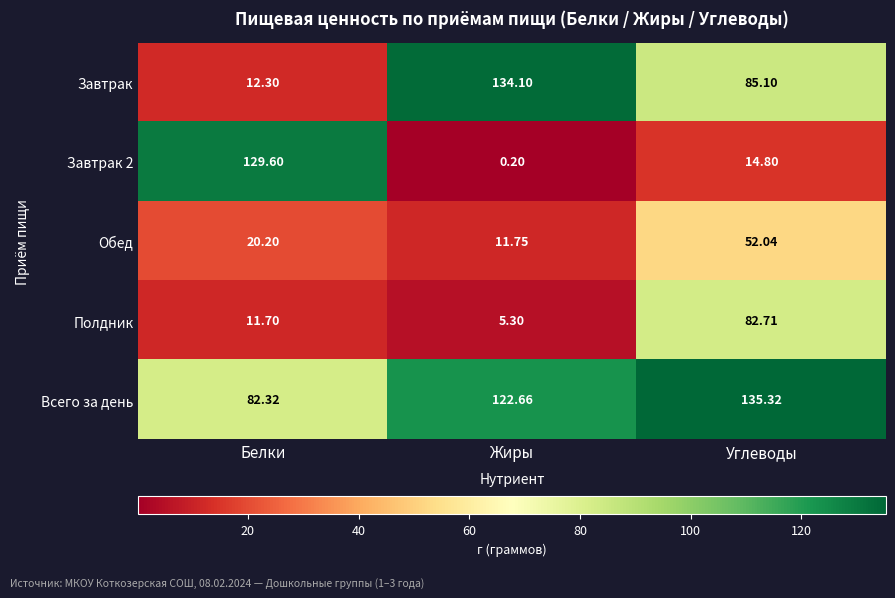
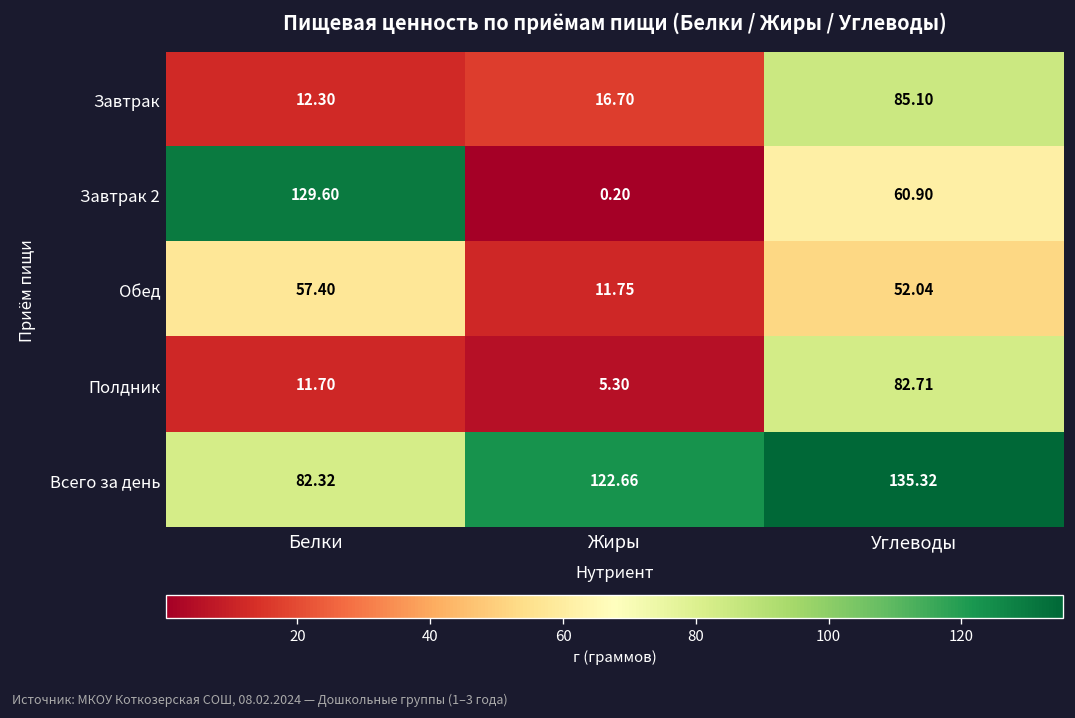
Завтрак, Жиры: 134.10 -> 16.70
Завтрак 2, Углеводы: 14.80 -> 60.90
Обед, Белки: 20.20 -> 57.40
